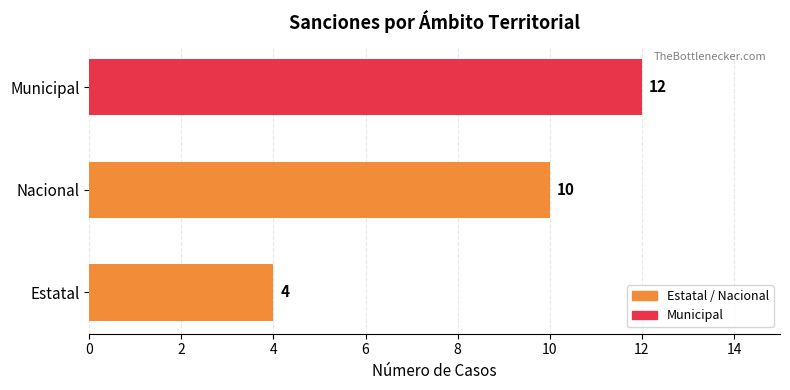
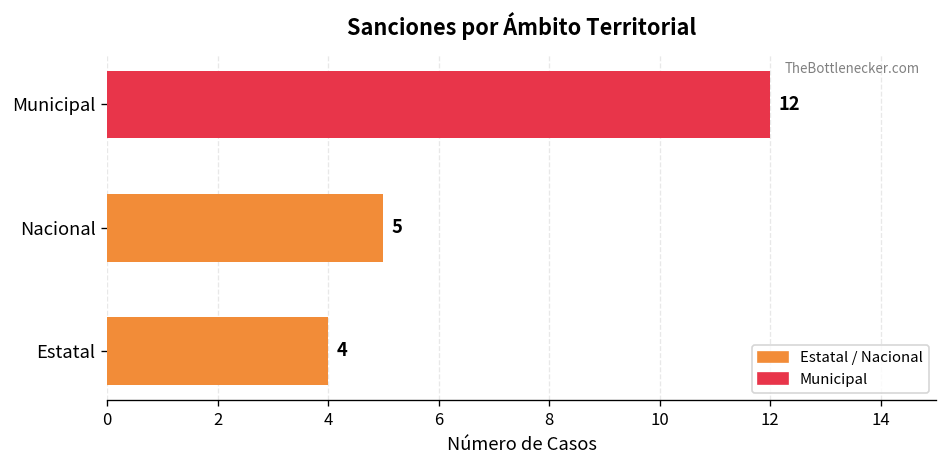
Nacional: 10 -> 5
